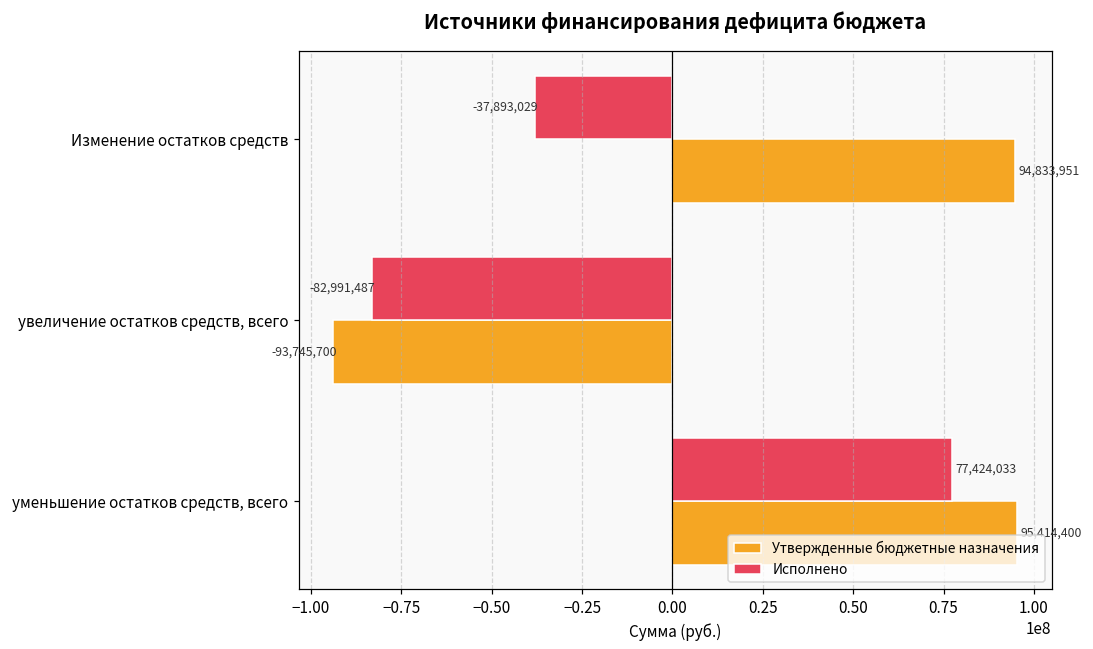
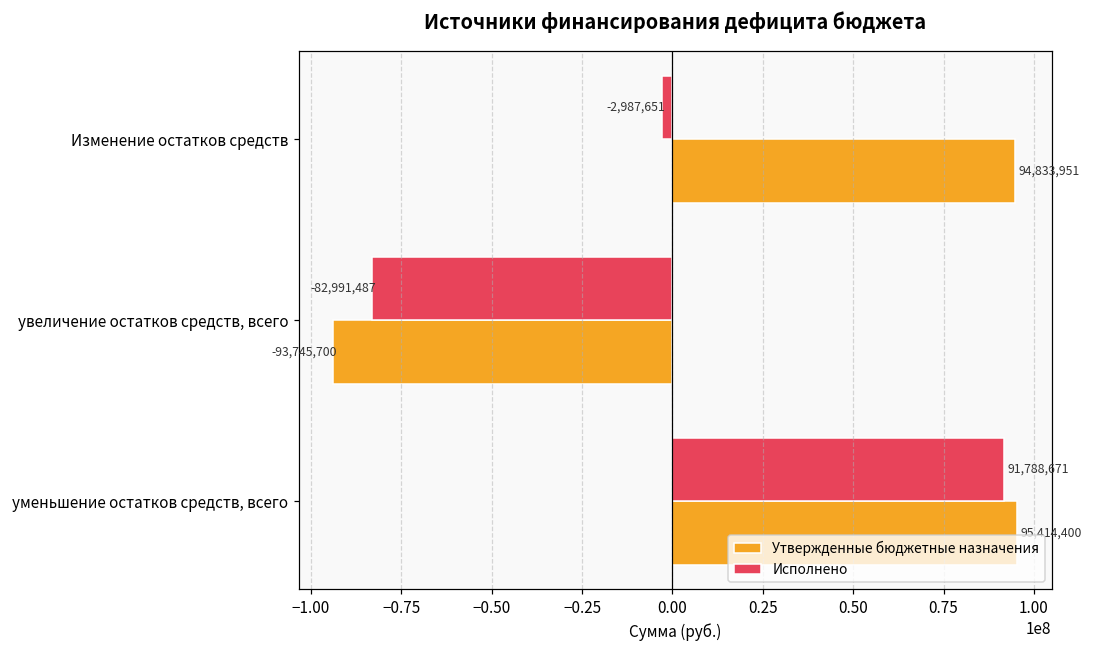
Исполнено, Изменение остатков средств: -37,893,029 -> -2,987,651
Исполнено, уменьшение остатков средств, всего: 77,424,033 -> 91,788,671
